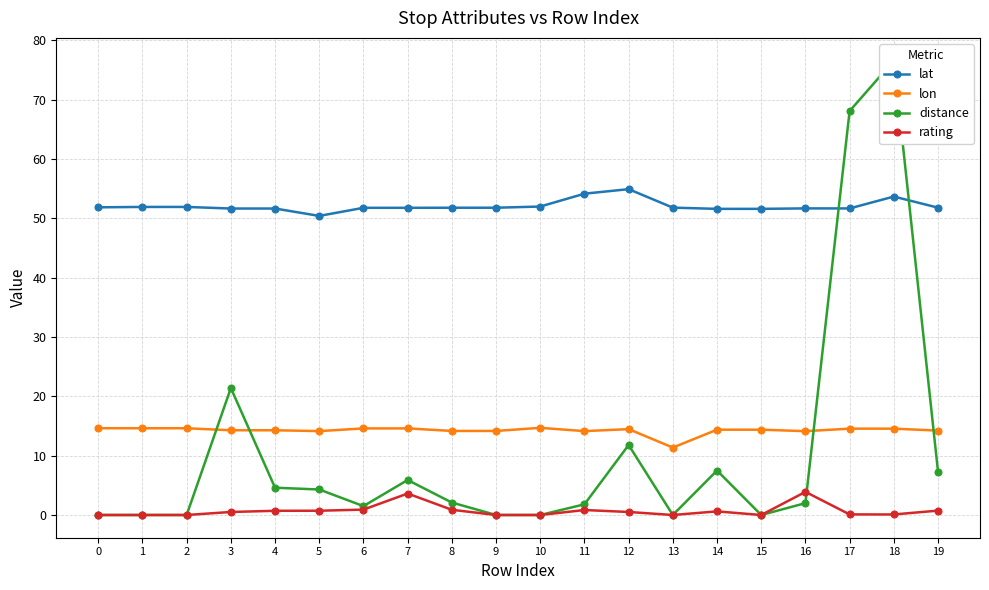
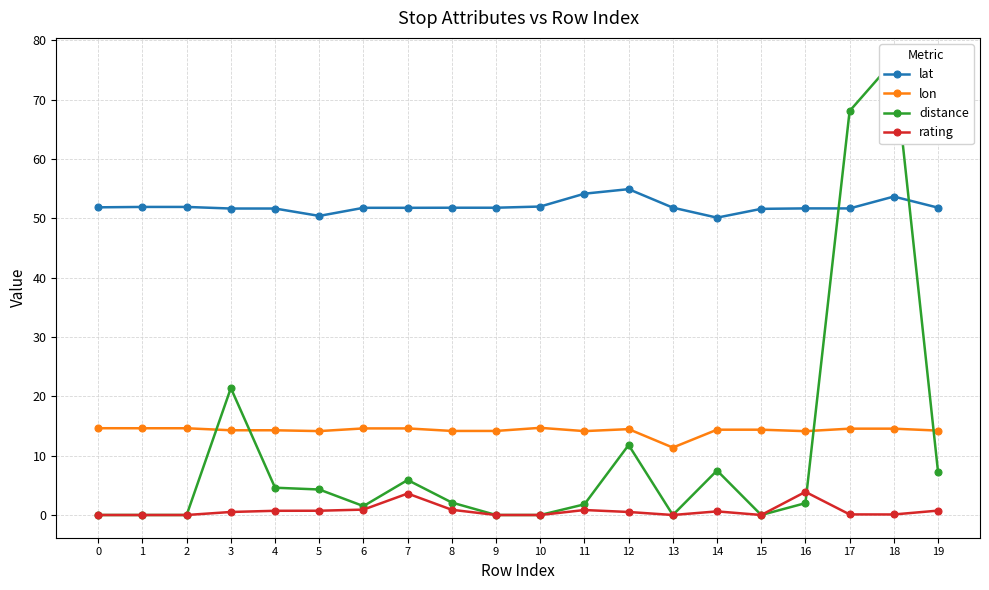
lat, 14: 52 -> 50
